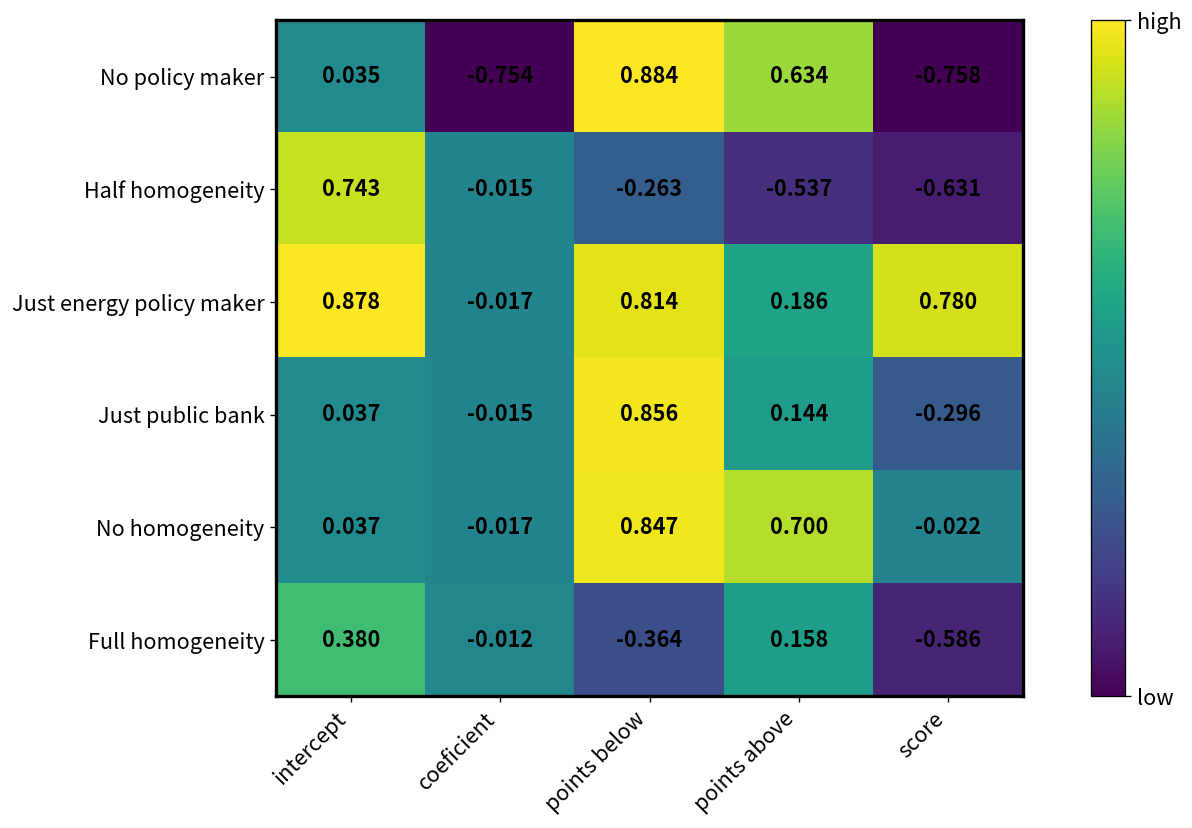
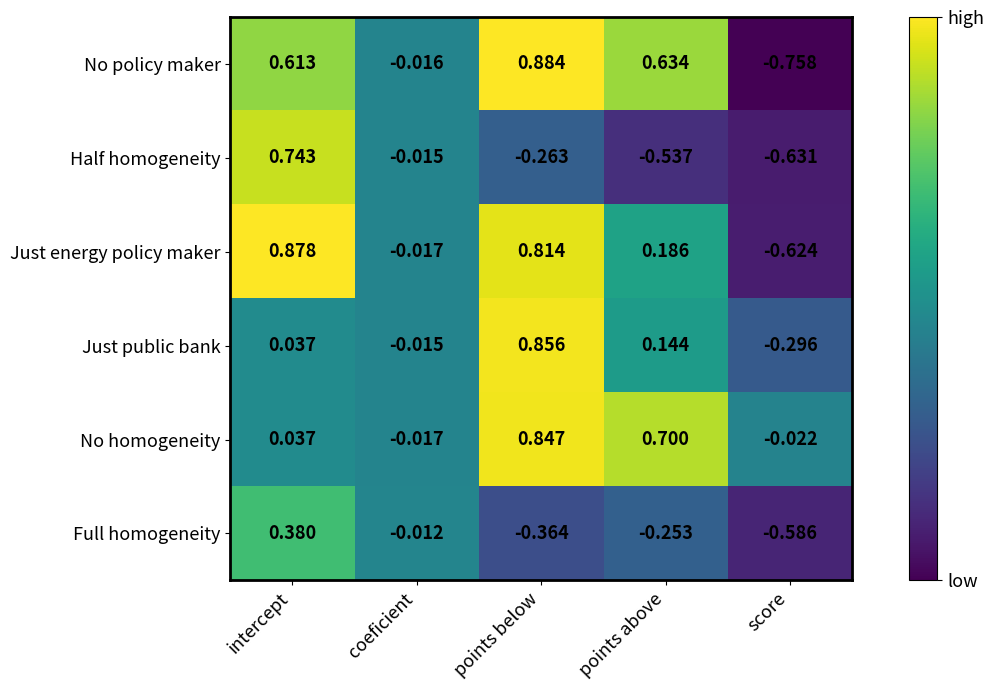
No policy maker, intercept: 0.035 -> 0.613
No policy maker, coeficient: -0.754 -> -0.016
Just energy policy maker, score: 0.780 -> -0.624
Full homogeneity, points above: 0.158 -> -0.253
